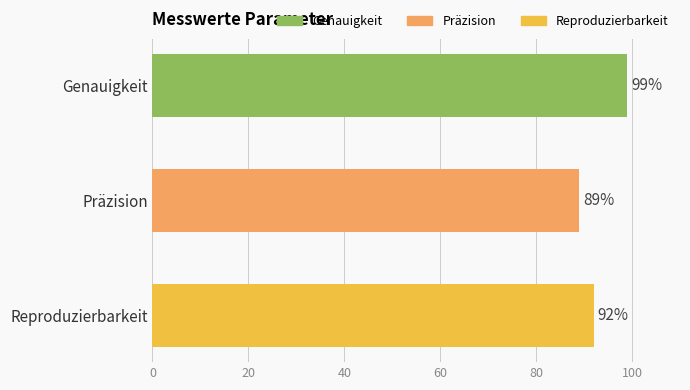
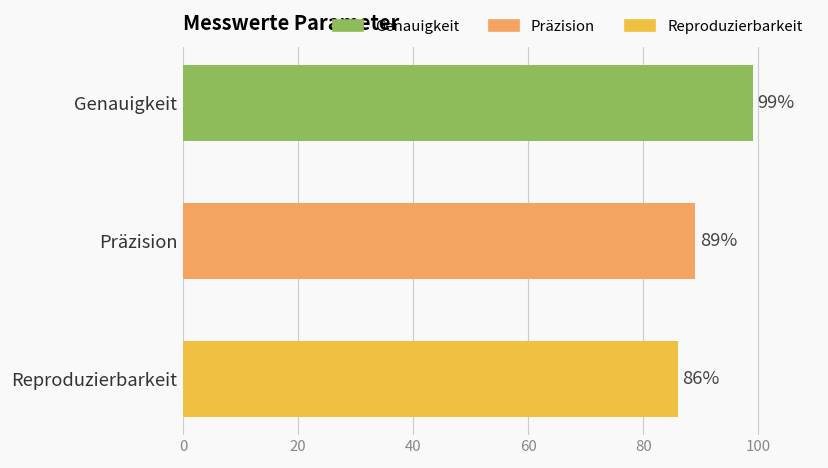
Reproduzierbarkeit: 92% -> 86%
